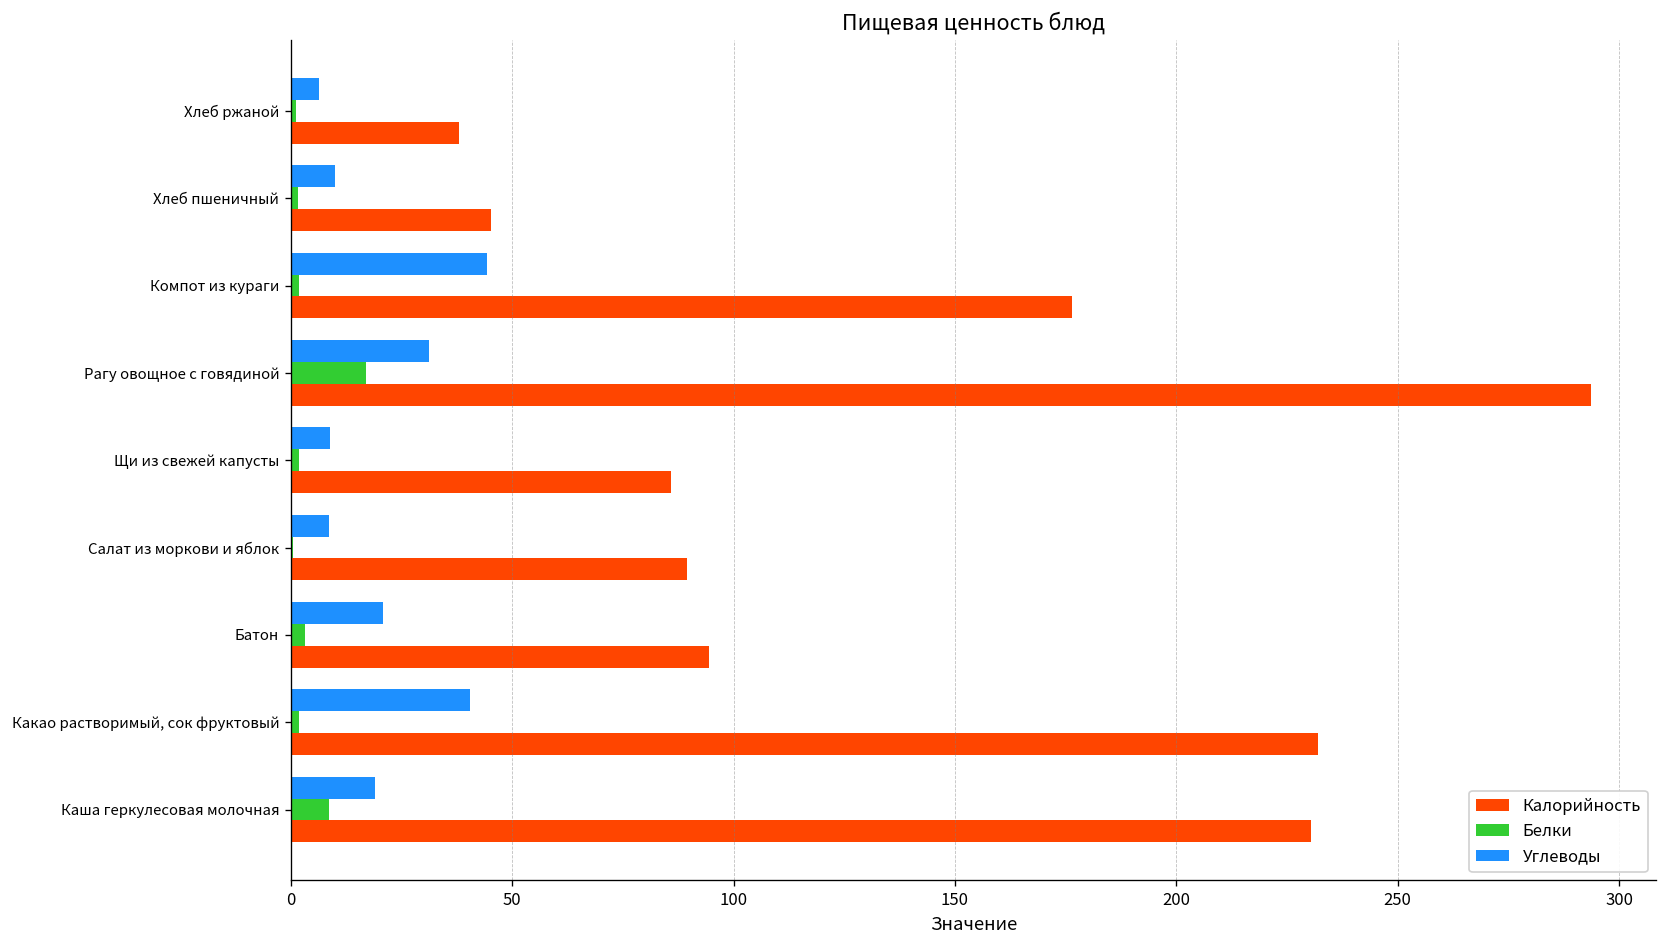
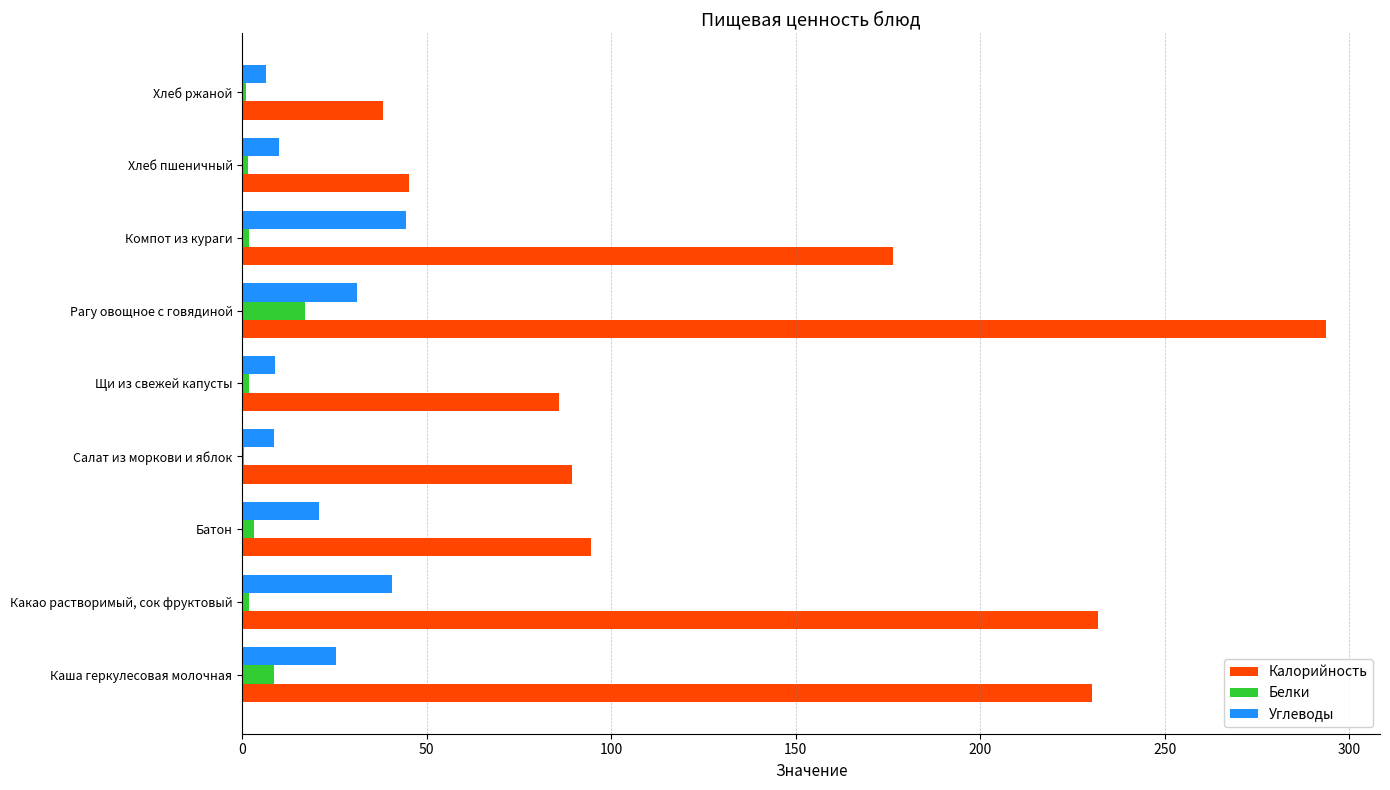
Углеводы, Каша геркулесовая молочная: 19 -> 25
